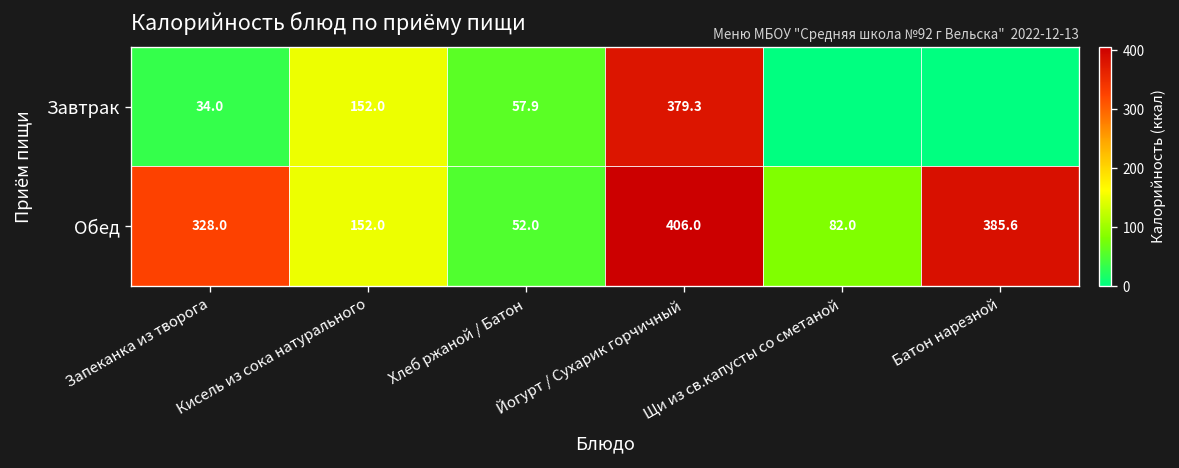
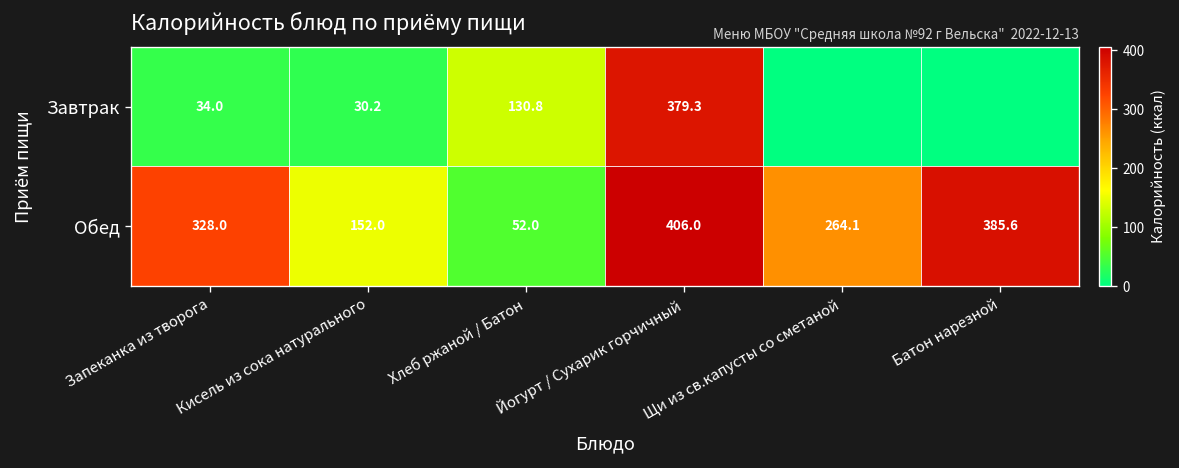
Завтрак, Кисель из сока натурального: 152.0 -> 30.2
Завтрак, Хлеб ржаной / Батон: 57.9 -> 130.8
Обед, Щи из св.капусты со сметаной: 82.0 -> 264.1
